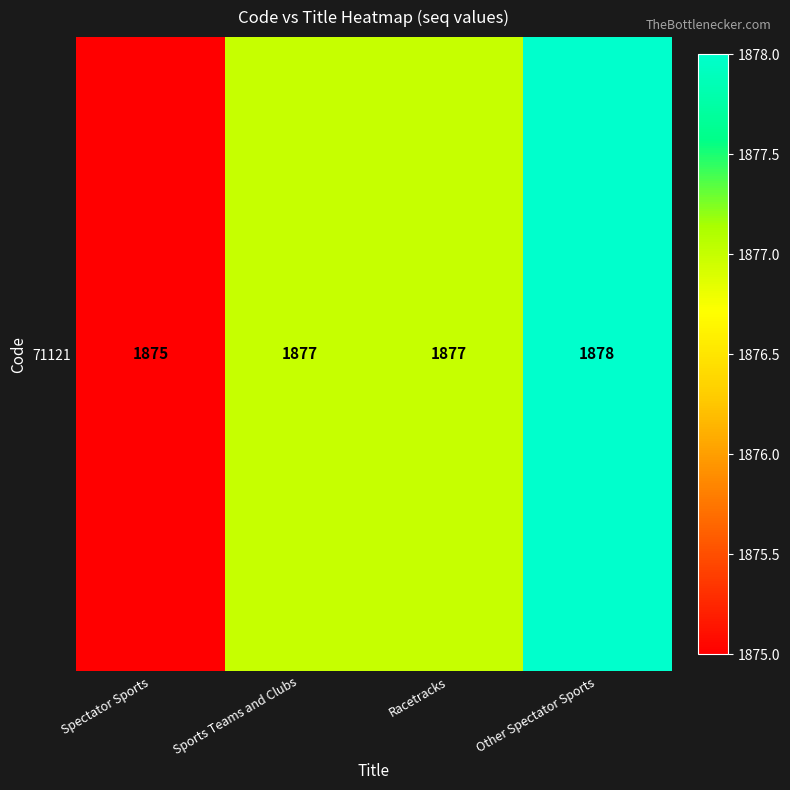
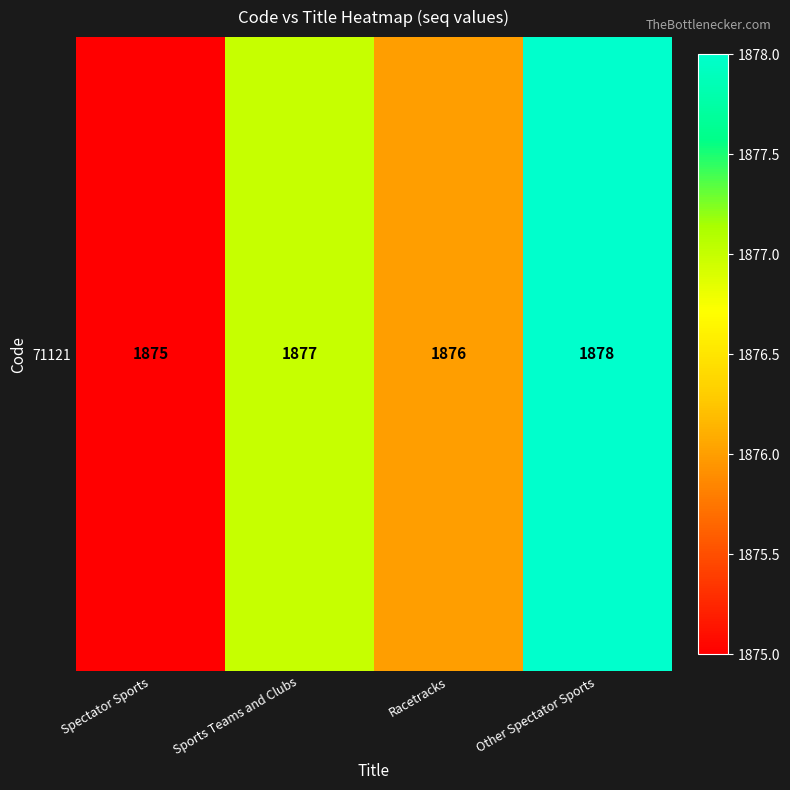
71121, Racetracks: 1877 -> 1876
